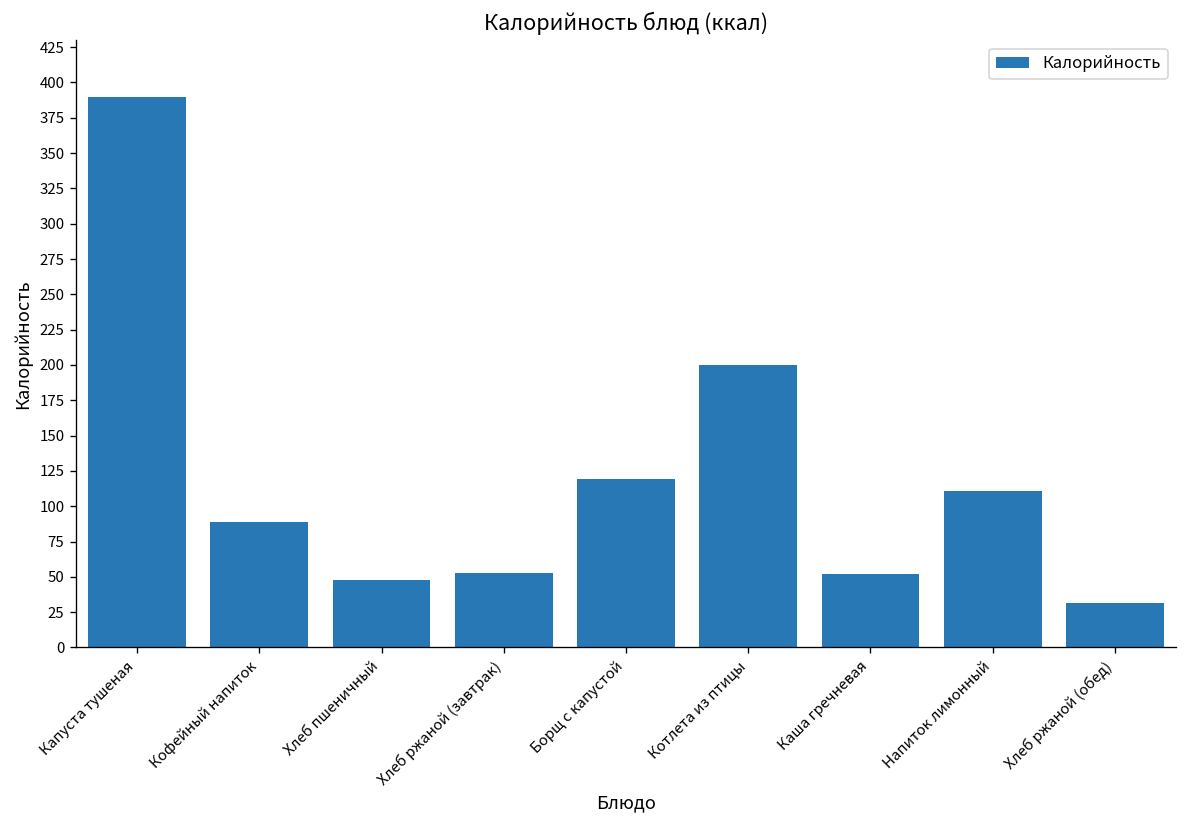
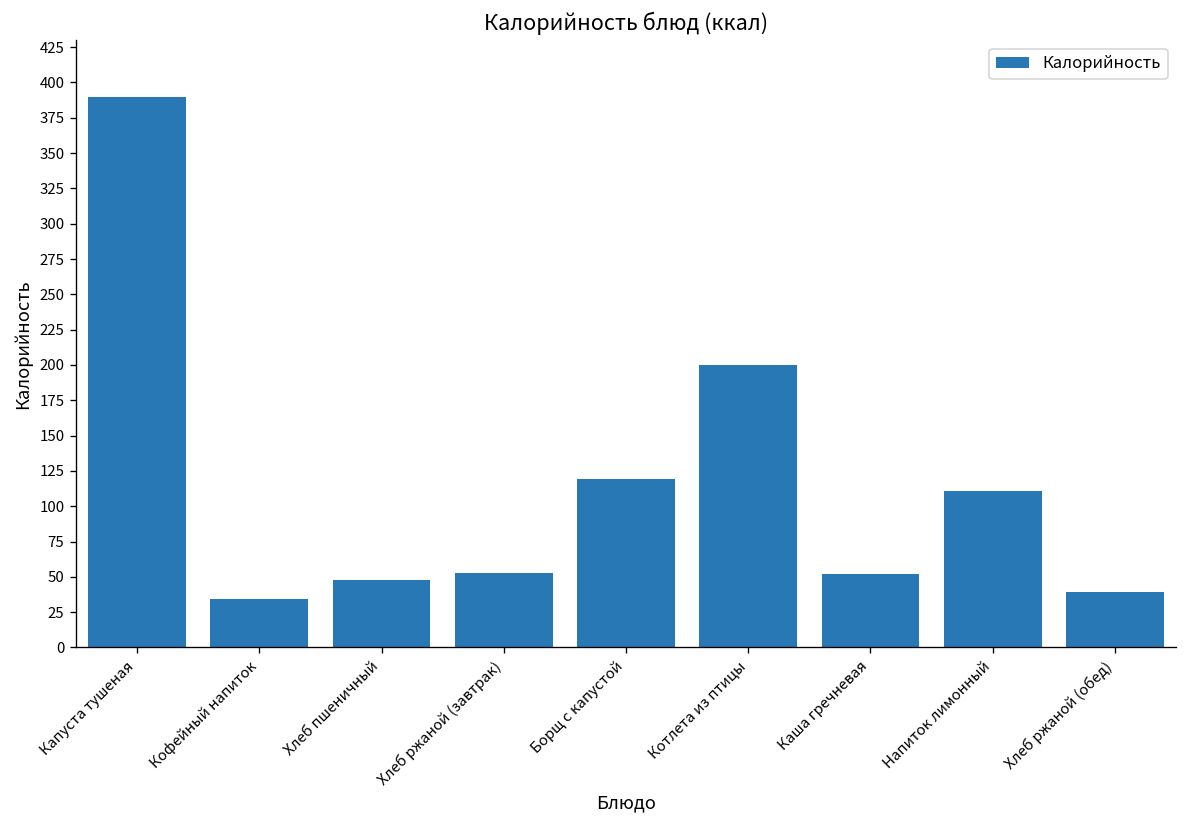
Кофейный напиток: 89 -> 34
Хлеб ржаной (обед): 32 -> 39
